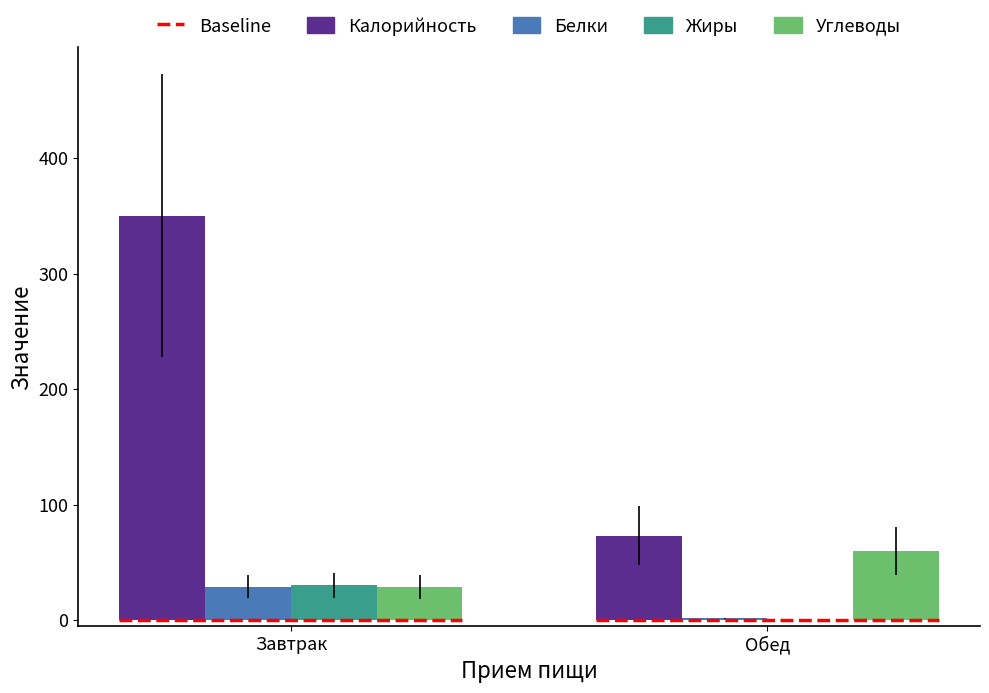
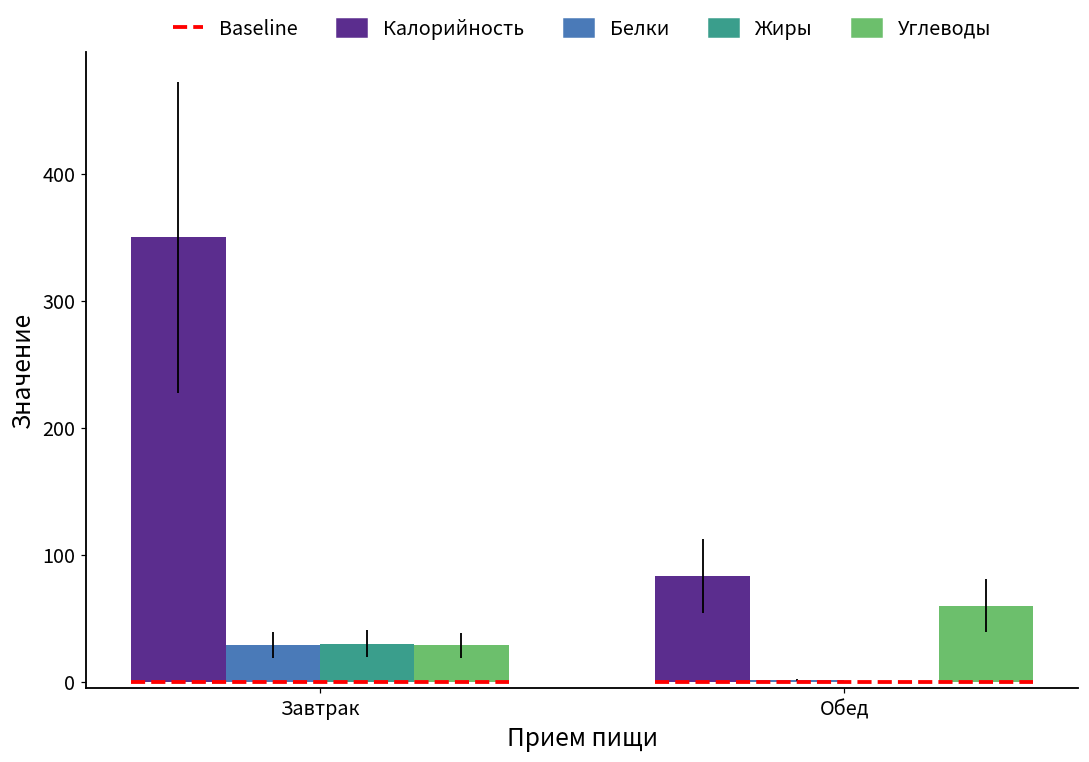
Калорийность, Обед: 73 -> 83
